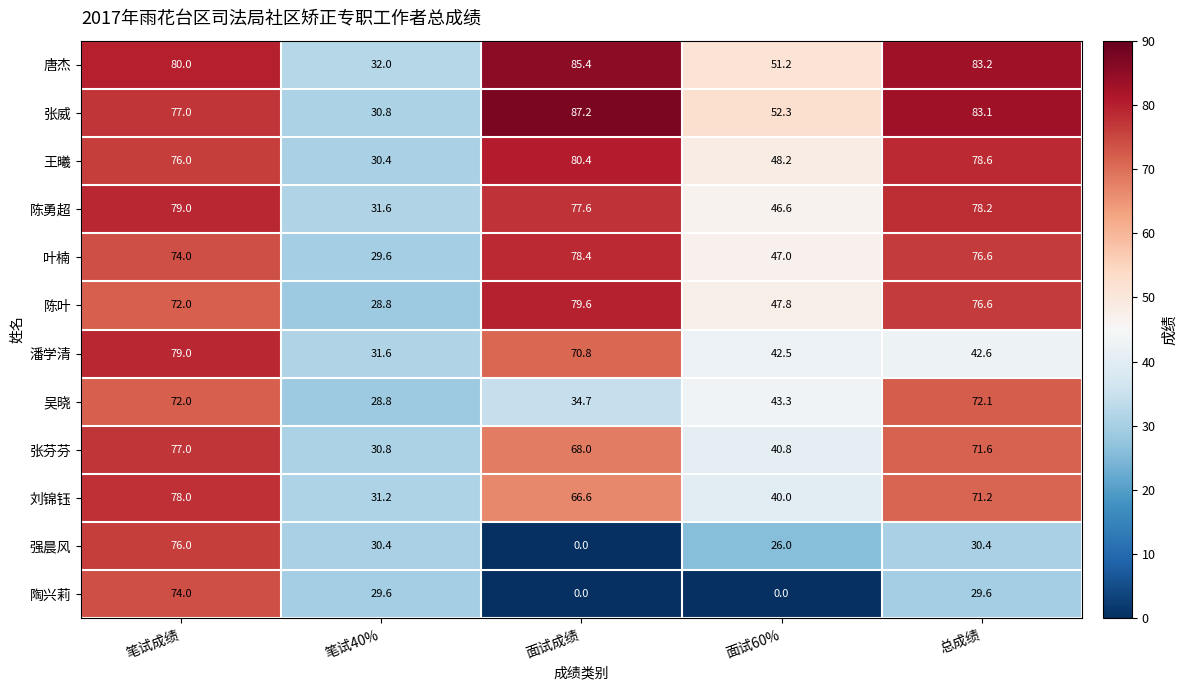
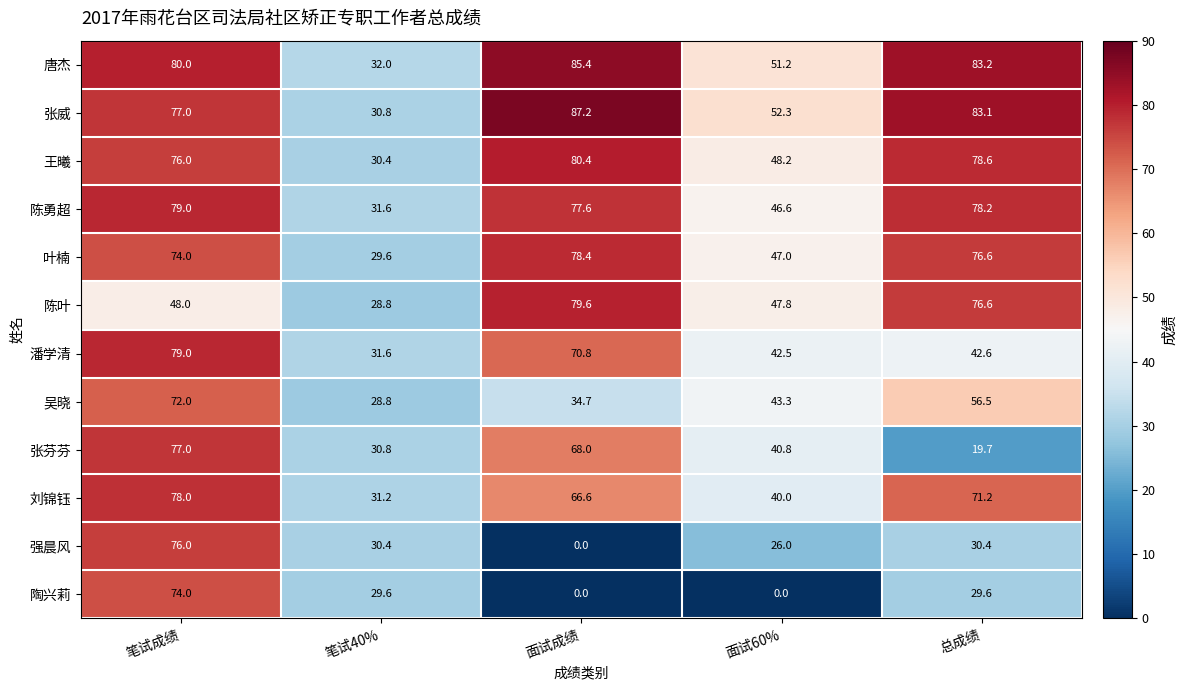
陈叶, 笔试成绩: 72.0 -> 48.0
吴晓, 总成绩: 72.1 -> 56.5
张芬芬, 总成绩: 71.6 -> 19.7
